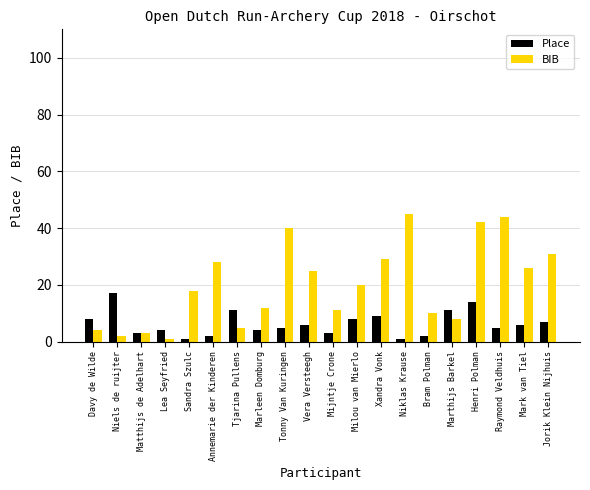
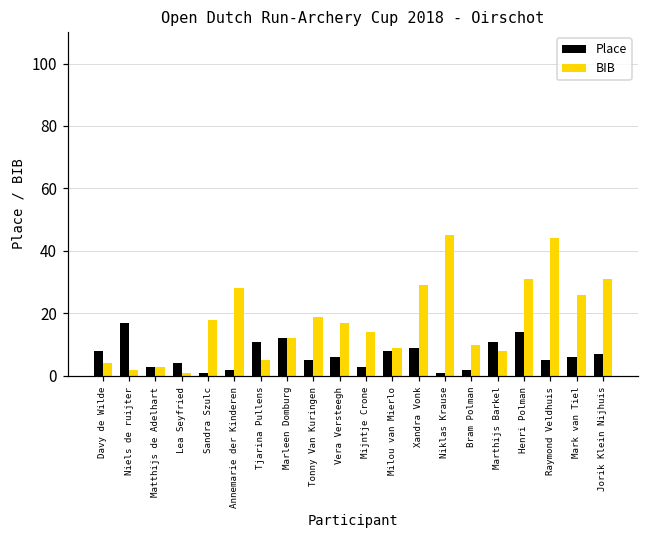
Place, Marleen Domburg: 4 -> 12
BIB, Tonny Van Kuringen: 40 -> 19
BIB, Vera Versteegh: 25 -> 17
BIB, Mijntje Crone: 11 -> 14
BIB, Milou van Mierlo: 20 -> 9
BIB, Henri Polman: 42 -> 31
